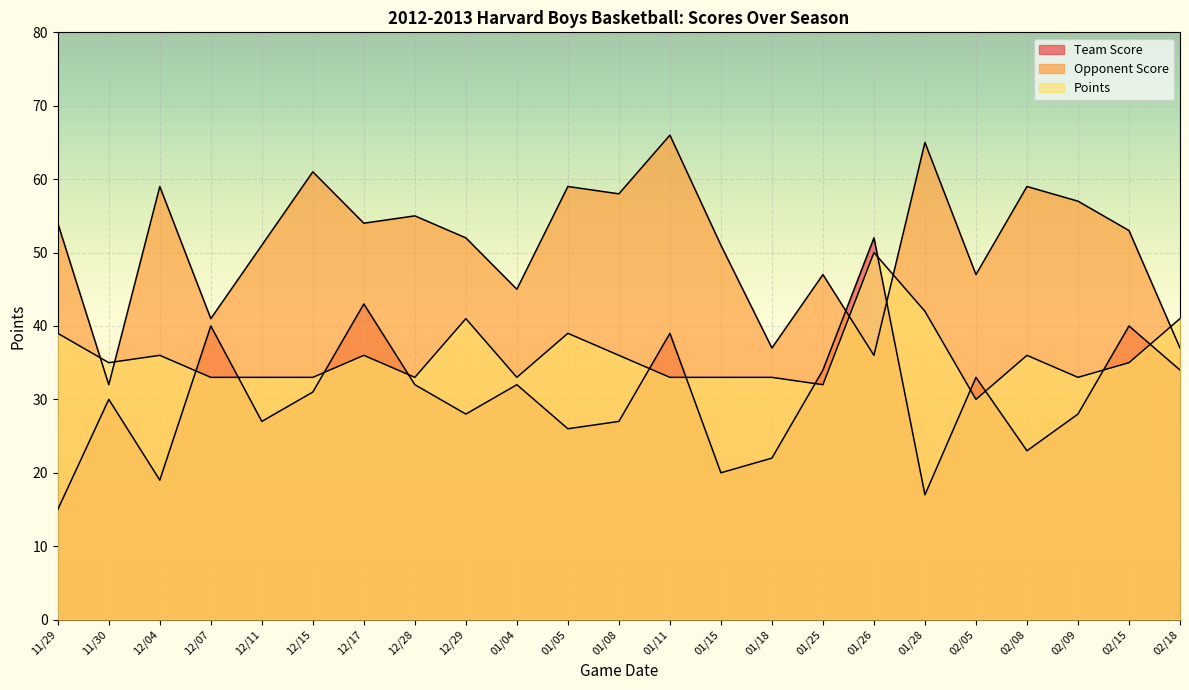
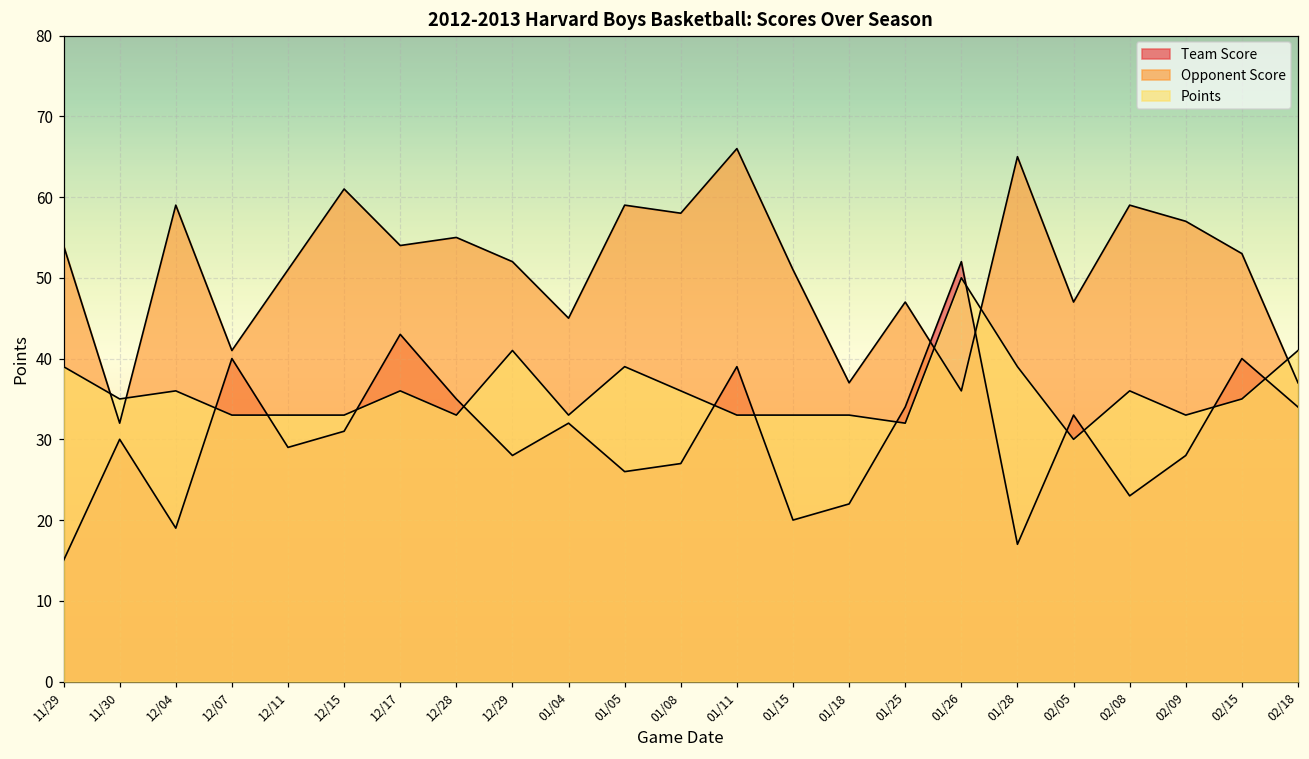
Team Score, 12/11: 27 -> 29
Team Score, 12/28: 32 -> 35
Points, 01/28: 42 -> 39
